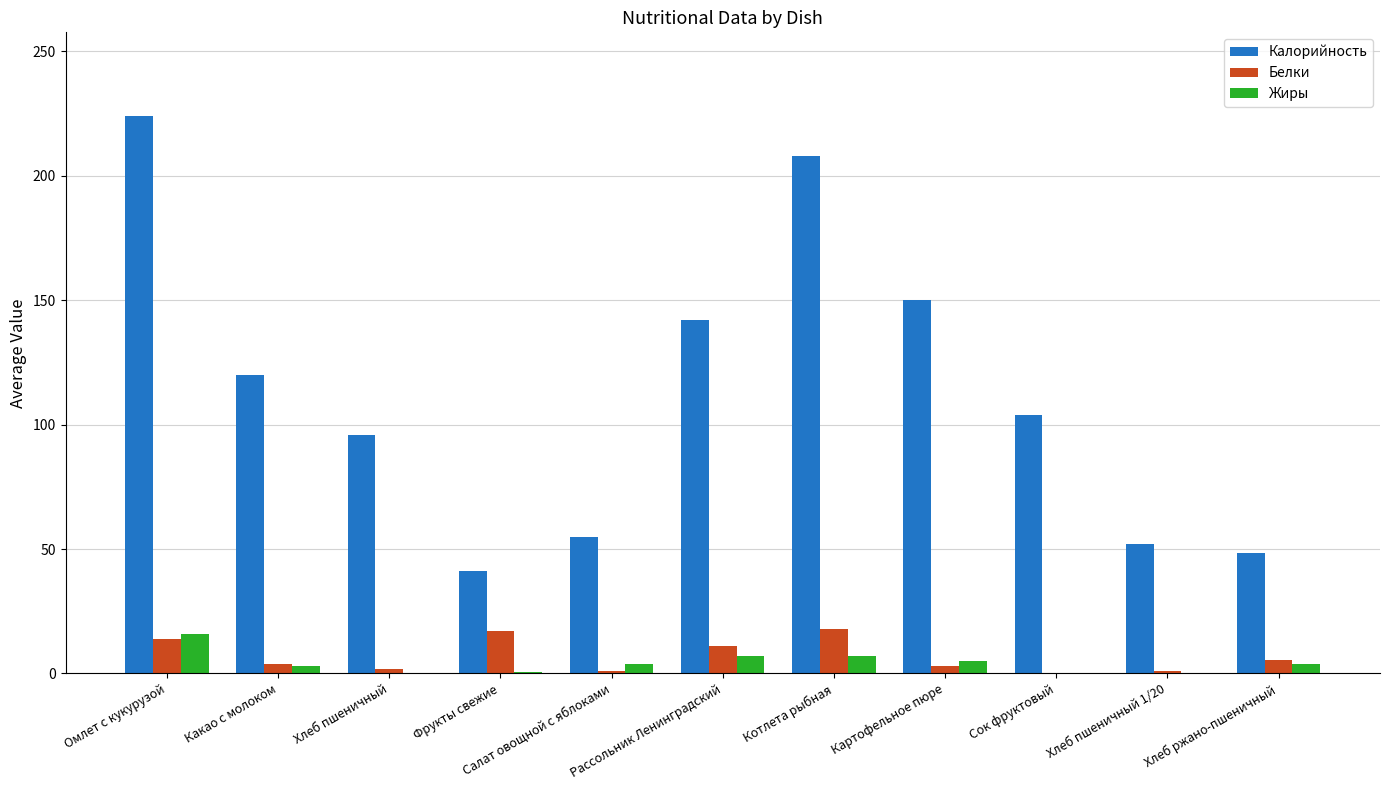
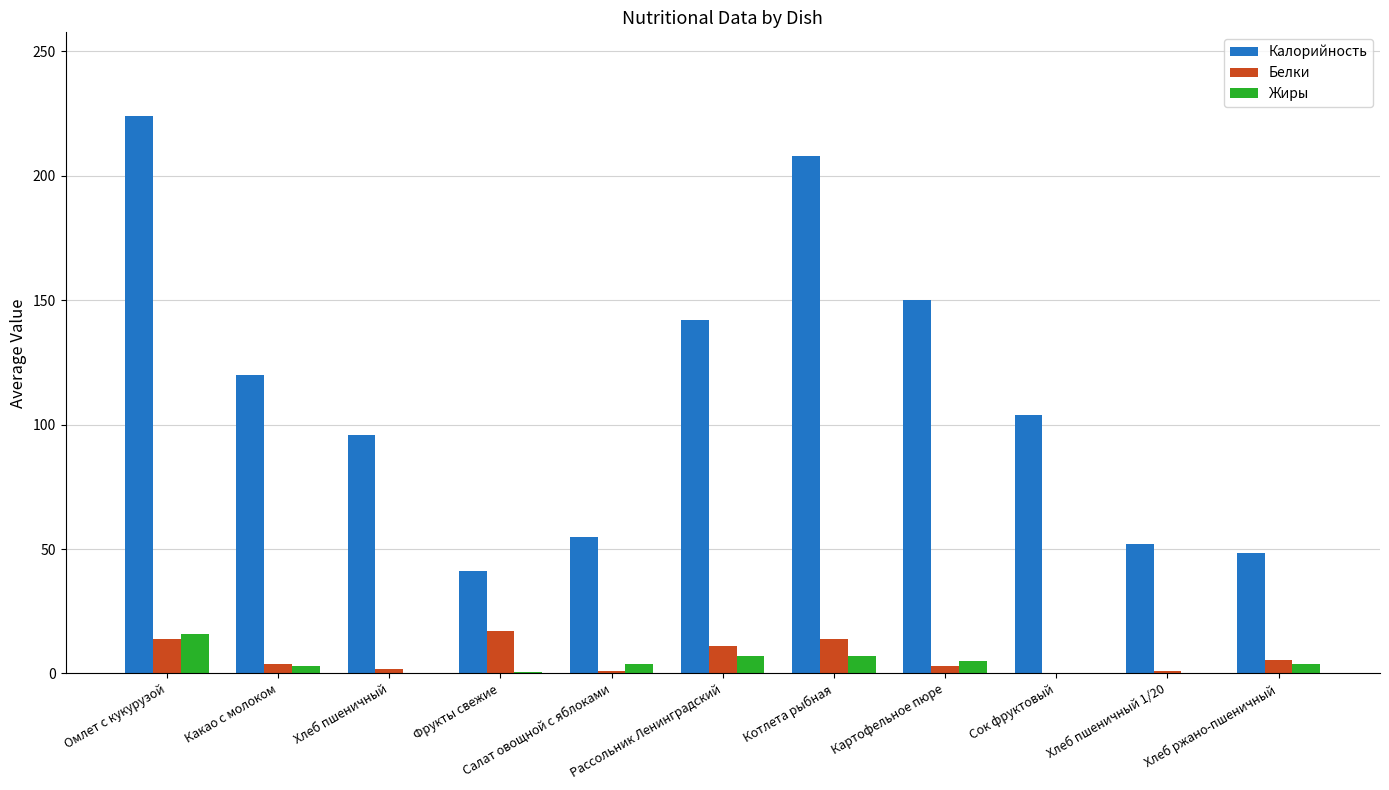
Белки, Котлета рыбная: 18 -> 14
